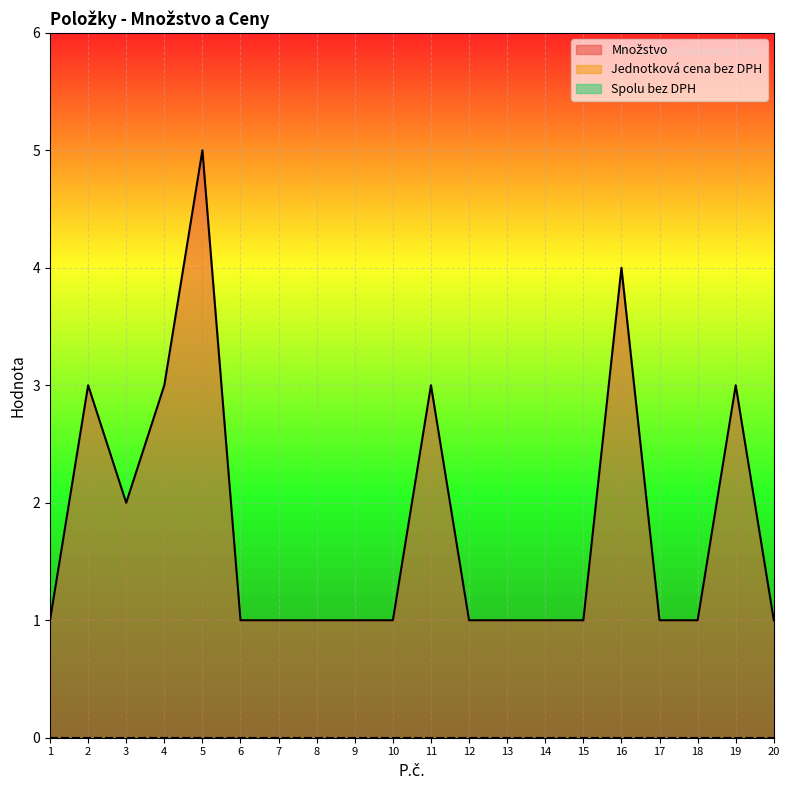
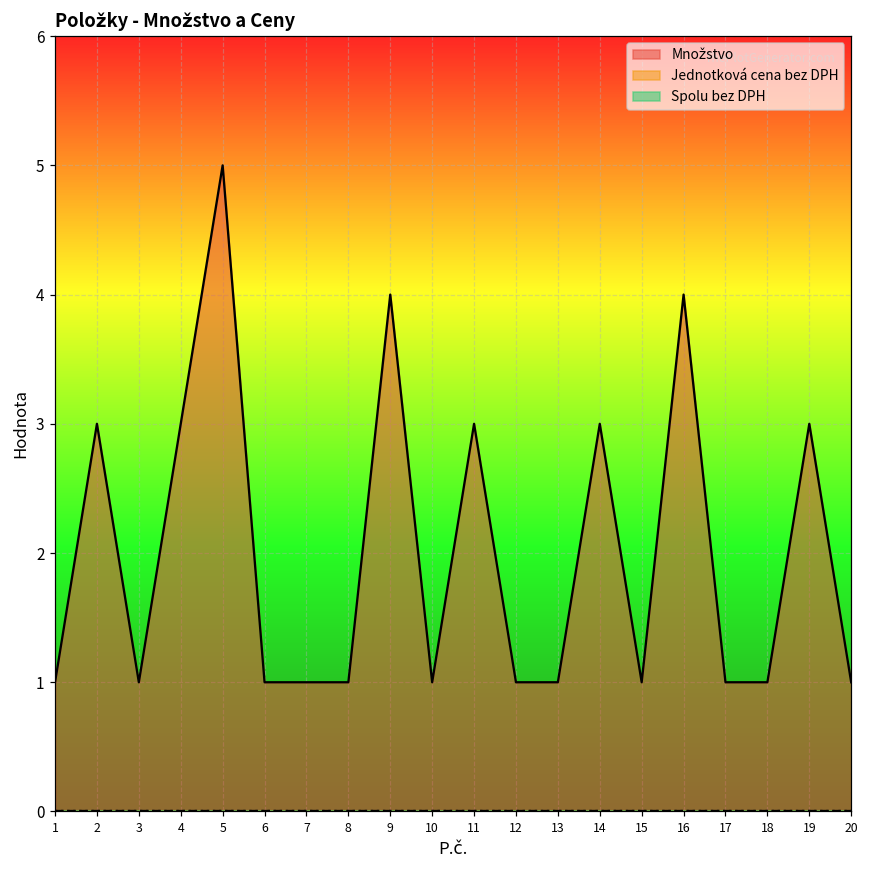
Množstvo, 3: 2 -> 1
Množstvo, 9: 1 -> 4
Množstvo, 14: 1 -> 3
